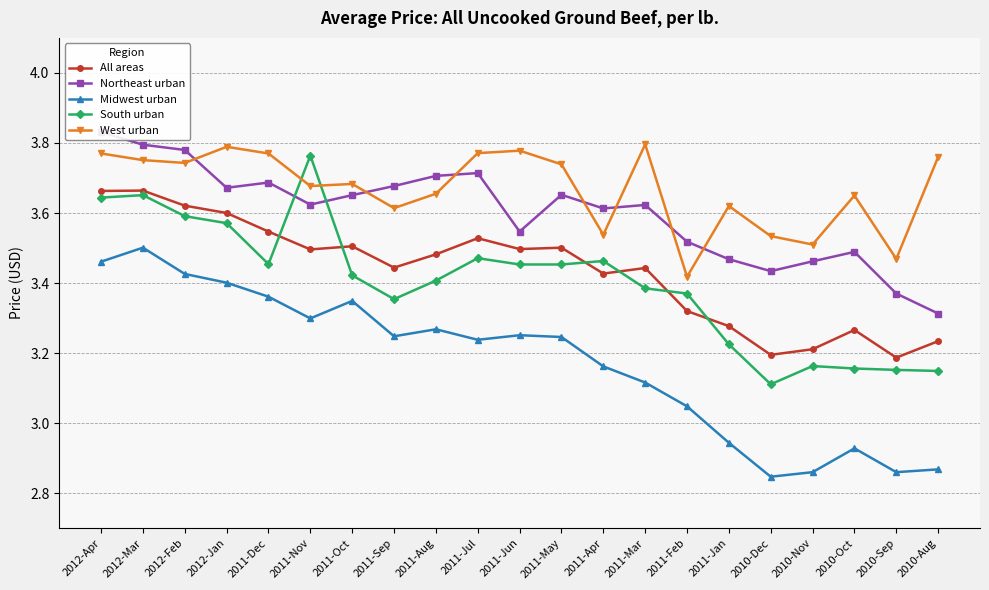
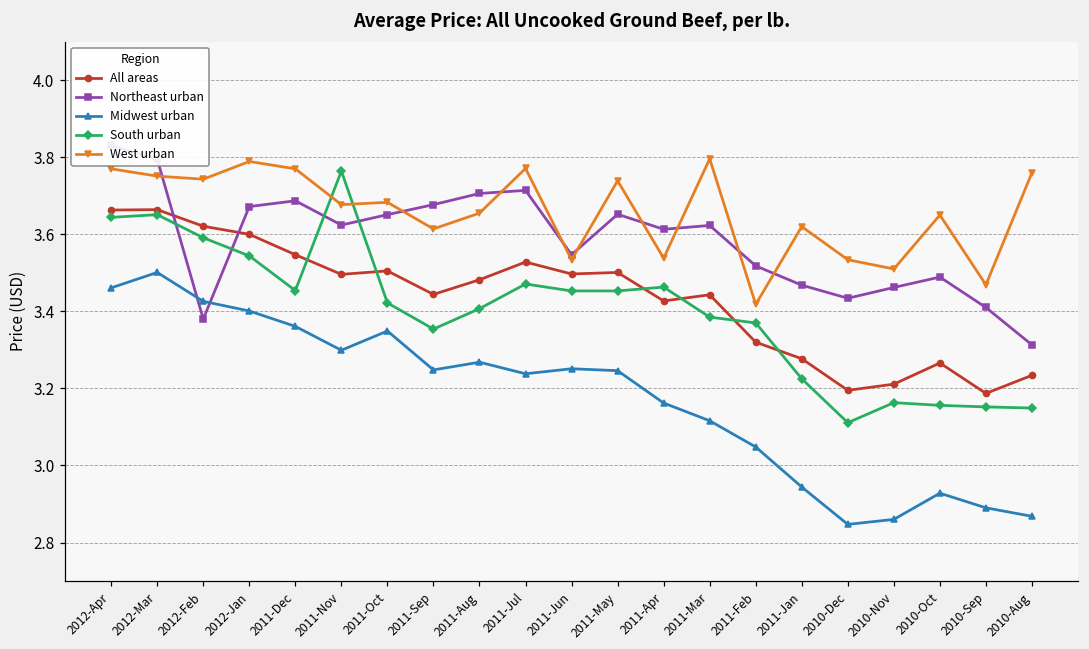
Northeast urban, 2012-Feb: 3.78 -> 3.38
South urban, 2012-Jan: 3.57 -> 3.54
West urban, 2011-Jun: 3.78 -> 3.53
Northeast urban, 2010-Sep: 3.37 -> 3.41
Midwest urban, 2010-Sep: 2.86 -> 2.89
